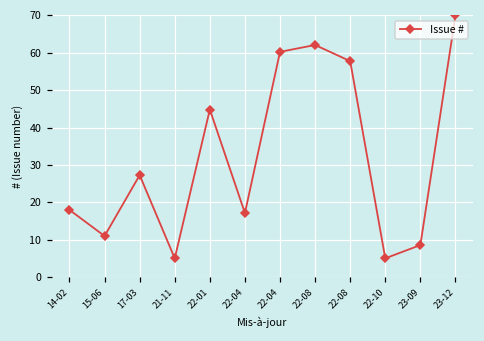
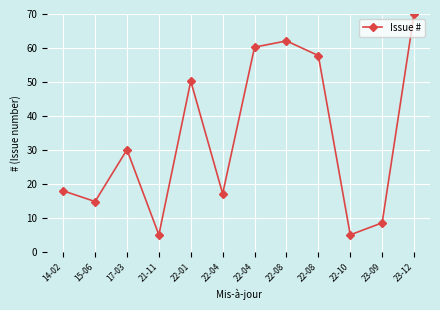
15-06: 11 -> 15
17-03: 27 -> 30
22-01: 45 -> 50
